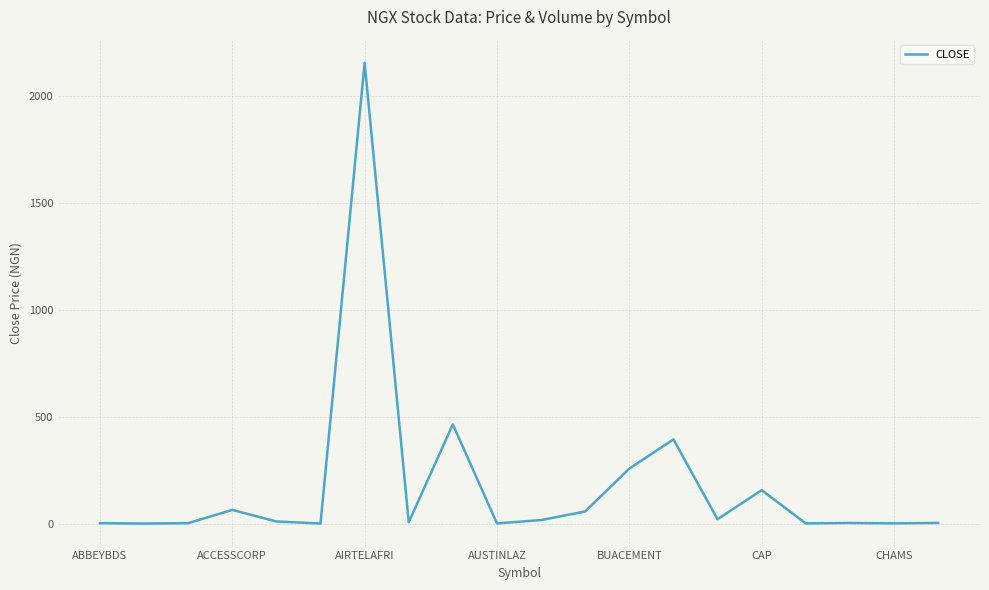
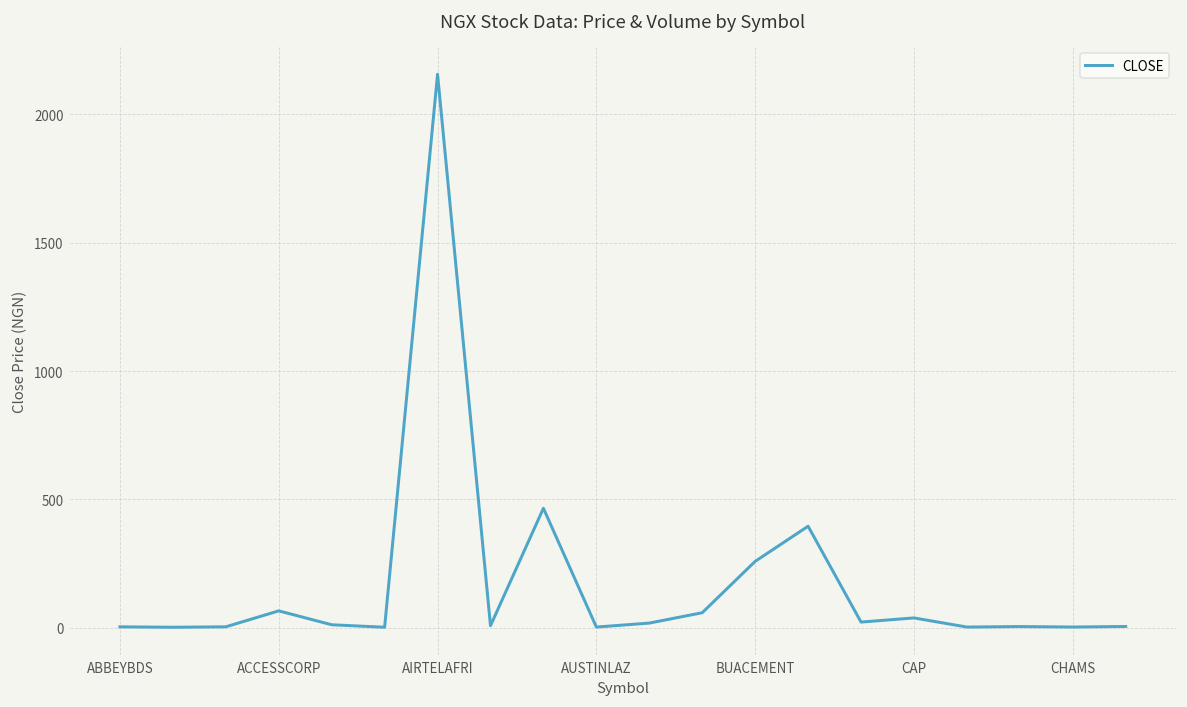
CAP: 160 -> 40
